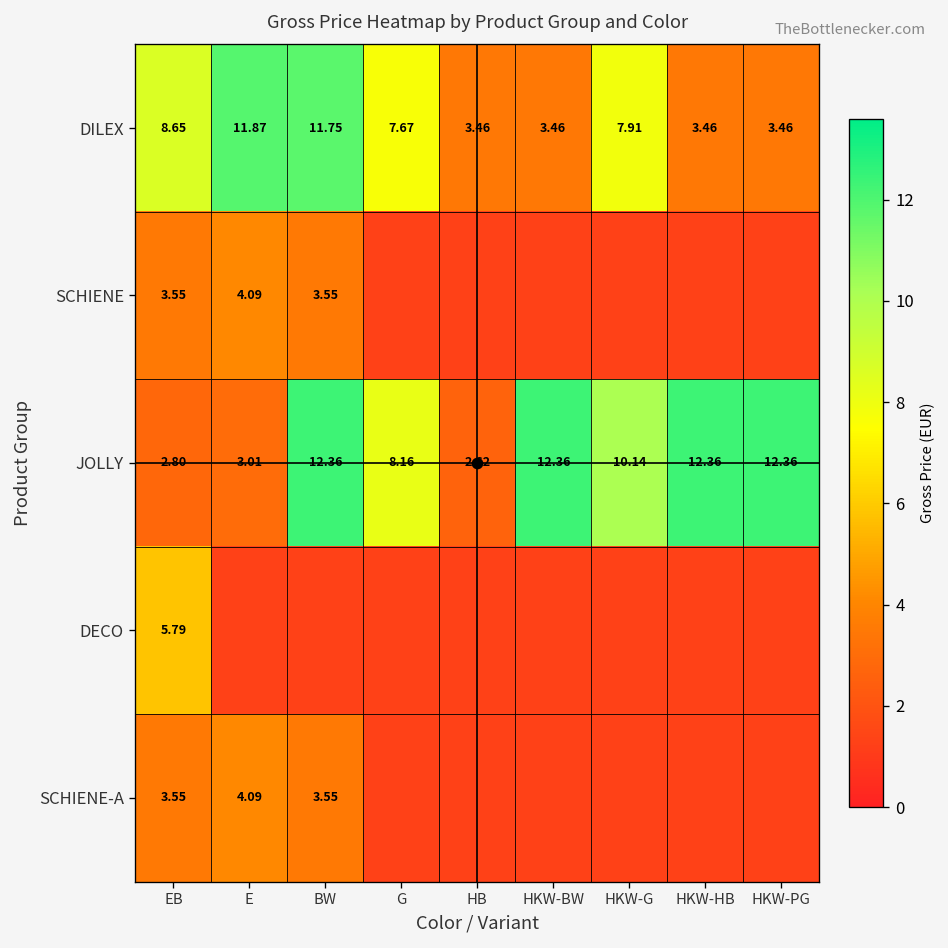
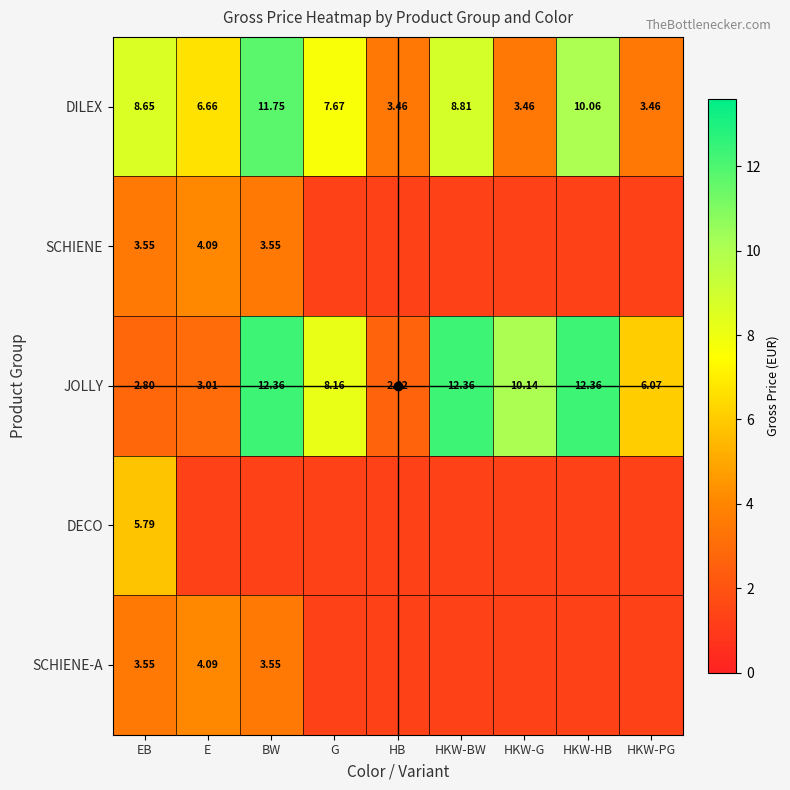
DILEX, E: 11.87 -> 6.66
DILEX, HKW-BW: 3.46 -> 8.81
DILEX, HKW-G: 7.91 -> 3.46
DILEX, HKW-HB: 3.46 -> 10.06
JOLLY, HKW-PG: 12.36 -> 6.07
